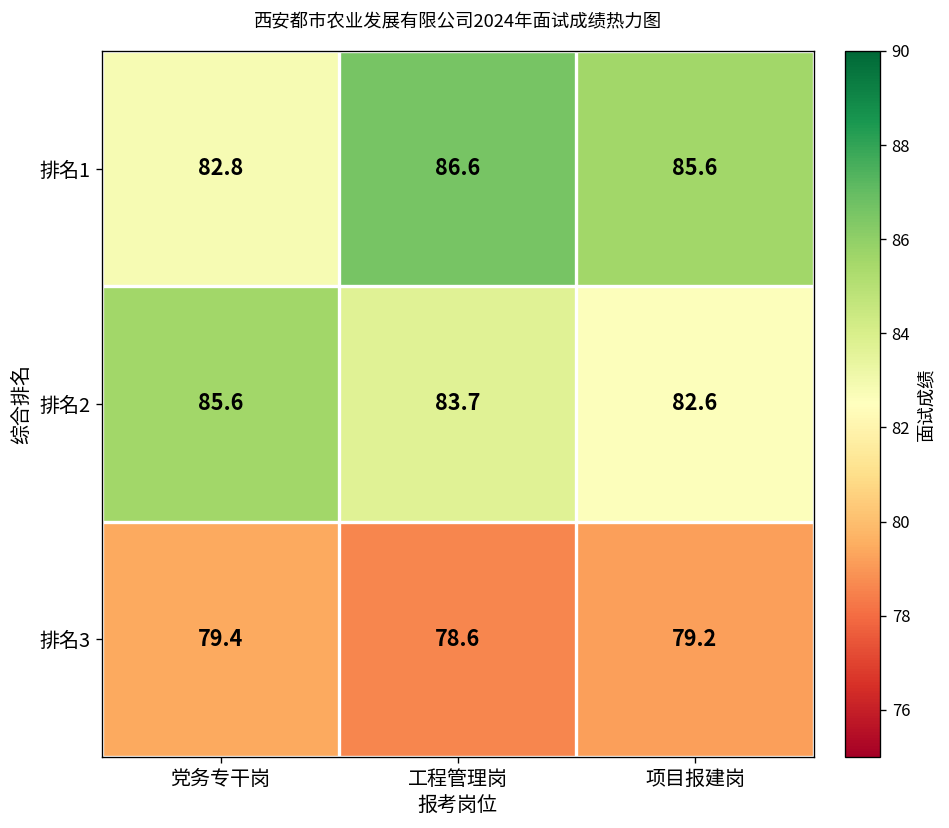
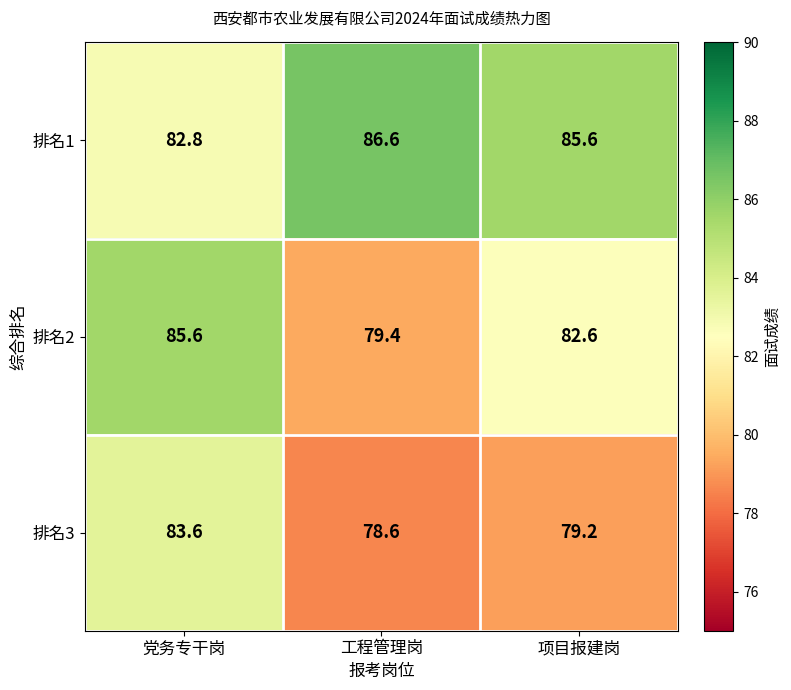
排名2, 工程管理岗: 83.7 -> 79.4
排名3, 党务专干岗: 79.4 -> 83.6
